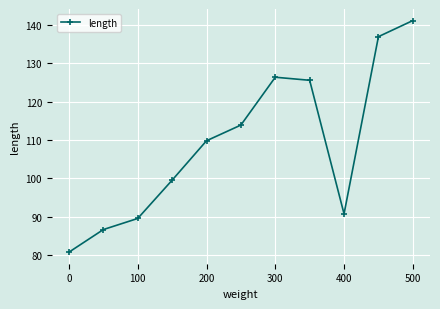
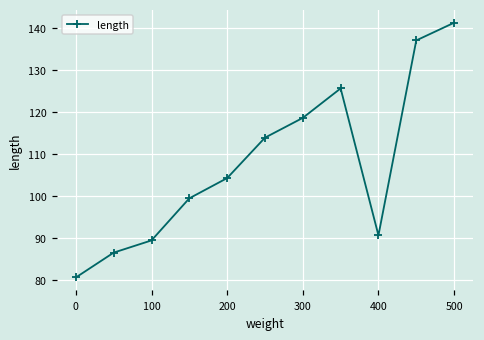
200: 110 -> 104
300: 126 -> 119
